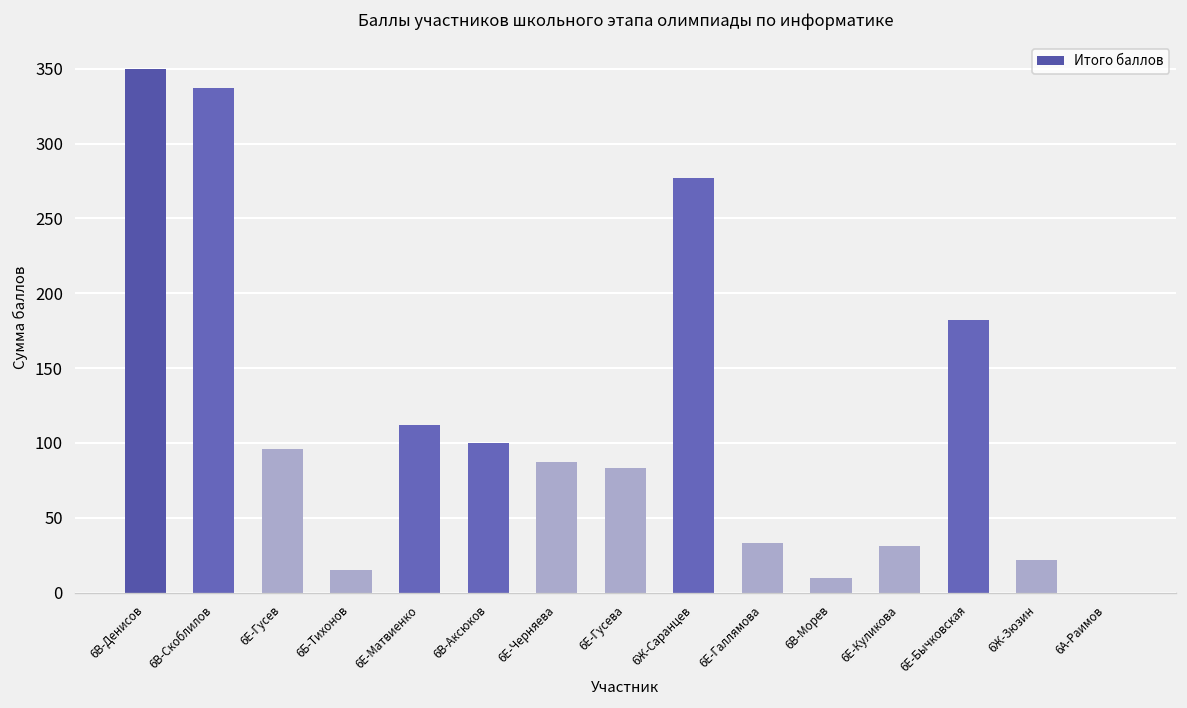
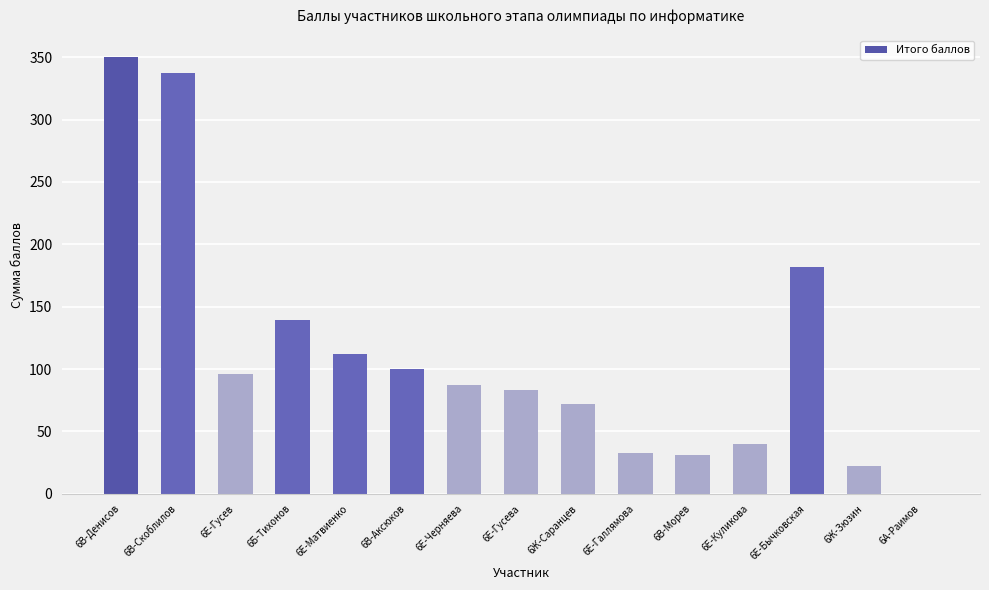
6Б-Тихонов: 15 -> 139
6Ж-Саранцев: 277 -> 72
6В-Морев: 10 -> 31
6Е-Куликова: 31 -> 40
